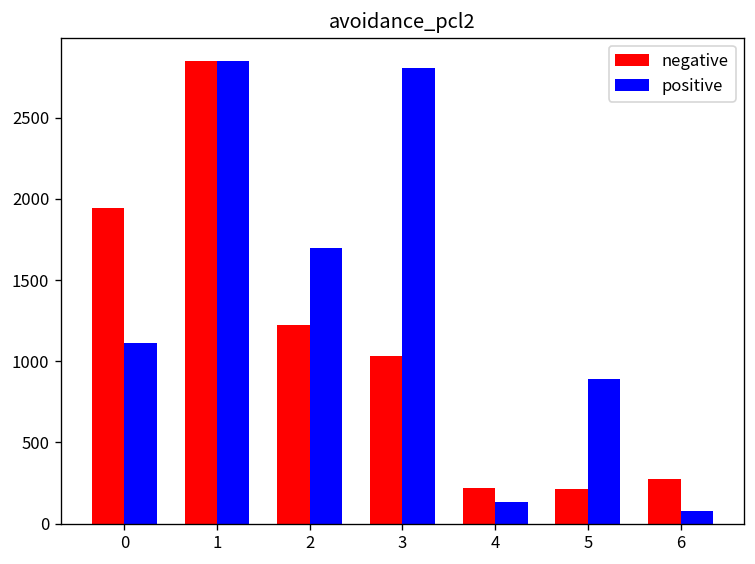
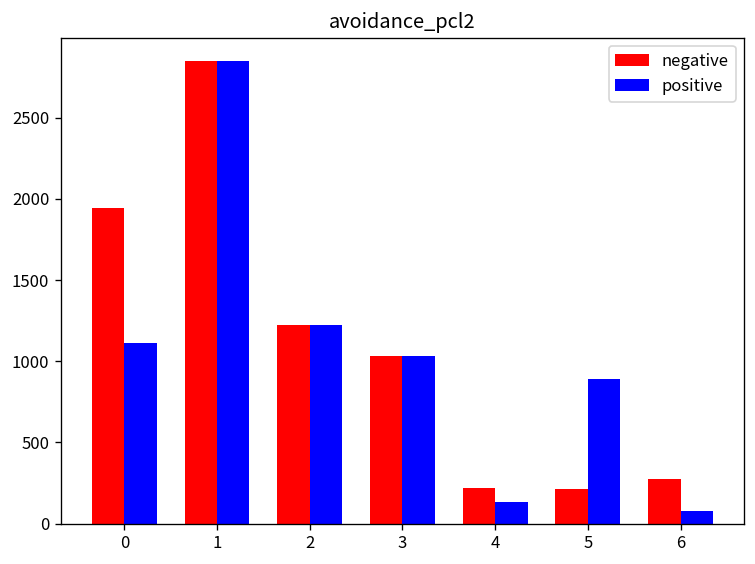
positive, 2: 1700 -> 1220
positive, 3: 2800 -> 1030
